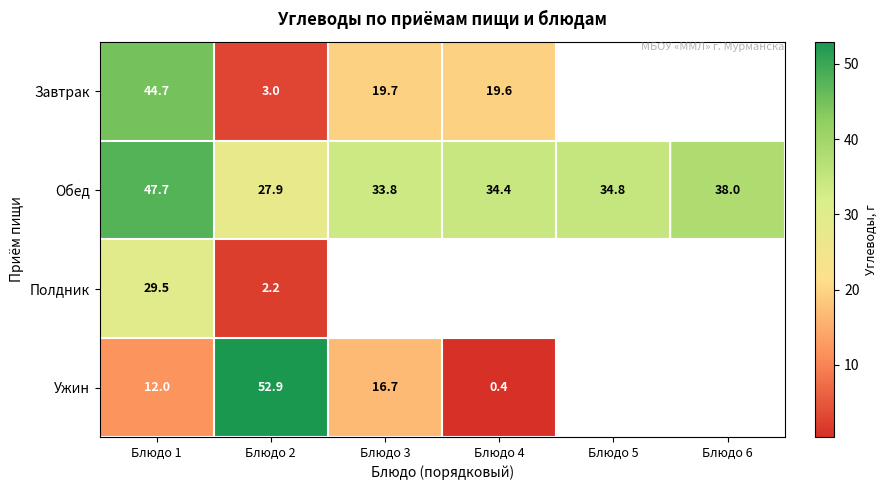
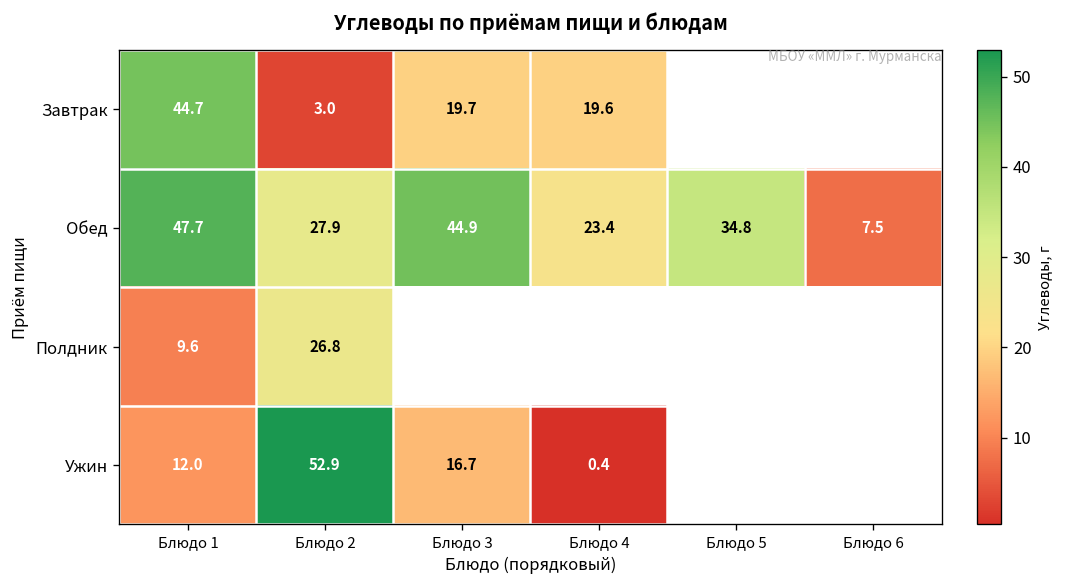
Обед, Блюдо 3: 33.8 -> 44.9
Обед, Блюдо 4: 34.4 -> 23.4
Обед, Блюдо 6: 38.0 -> 7.5
Полдник, Блюдо 1: 29.5 -> 9.6
Полдник, Блюдо 2: 2.2 -> 26.8
